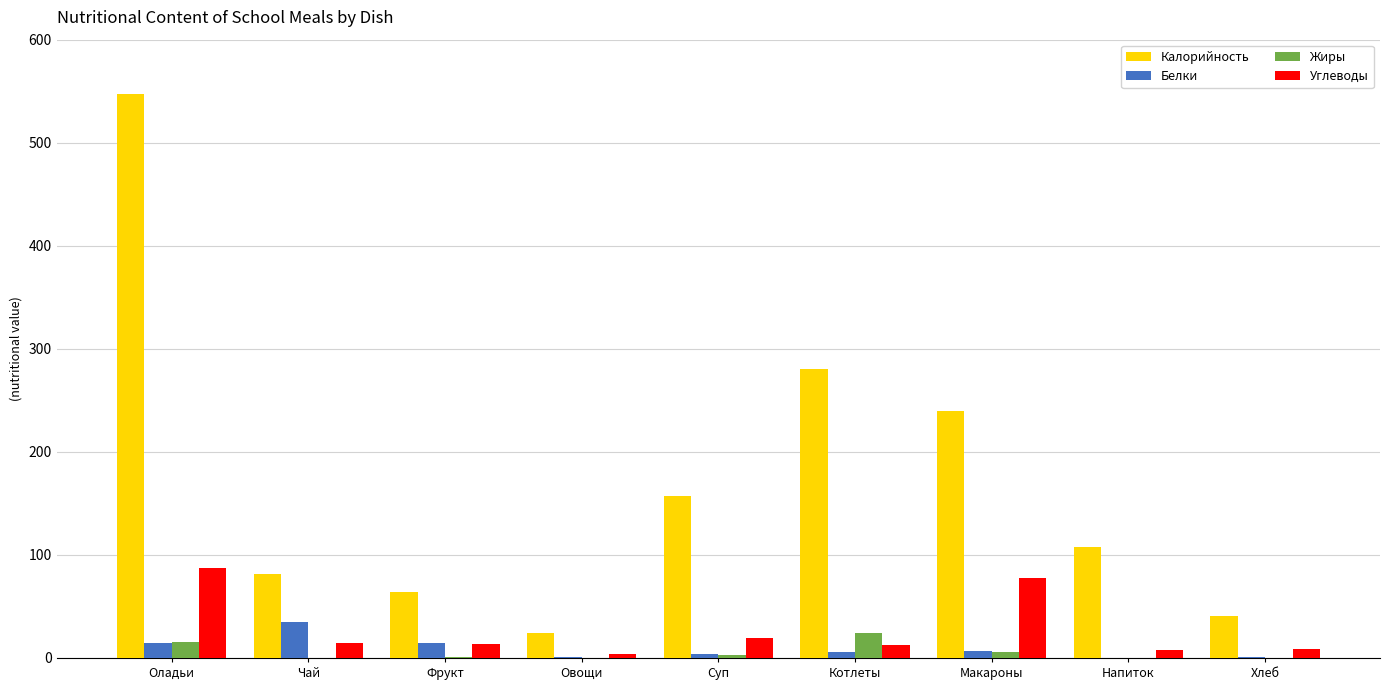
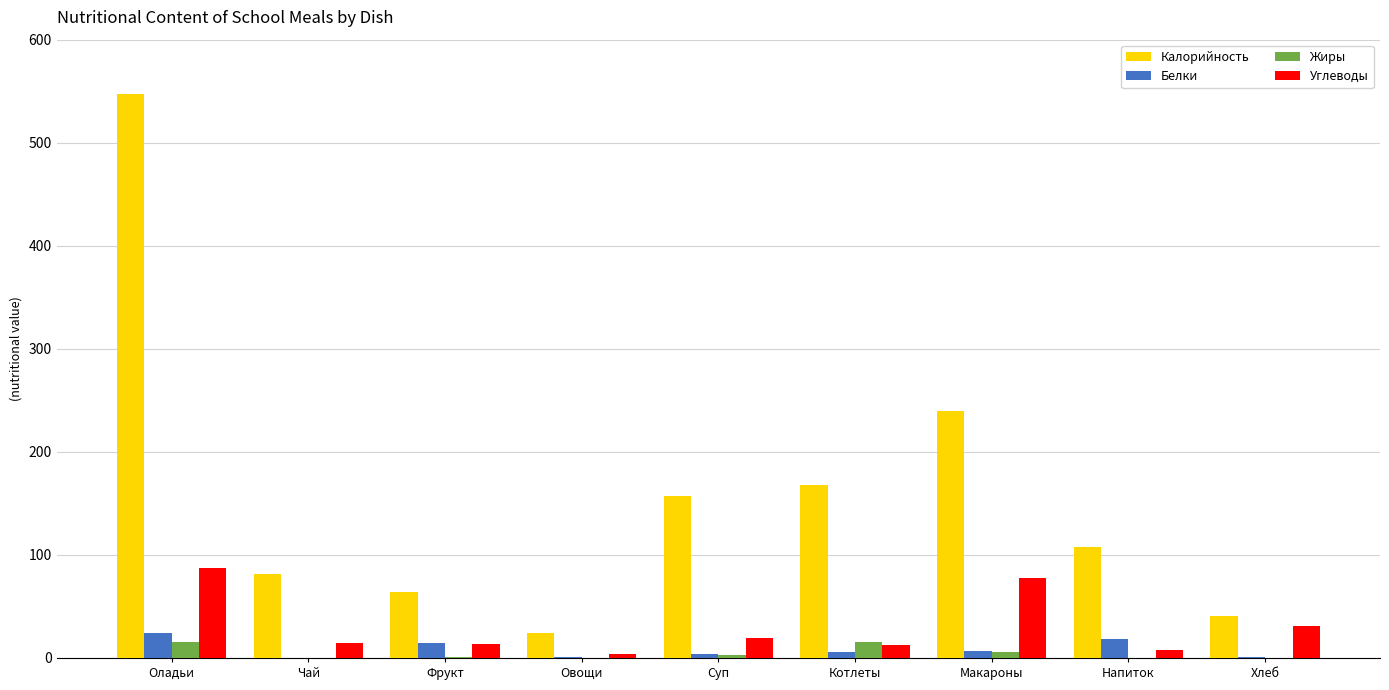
Белки, Оладьи: 15 -> 24
Белки, Чай: 35 -> 0
Калорийность, Котлеты: 280 -> 168
Жиры, Котлеты: 25 -> 15
Белки, Напиток: 0 -> 18
Углеводы, Хлеб: 8 -> 31
